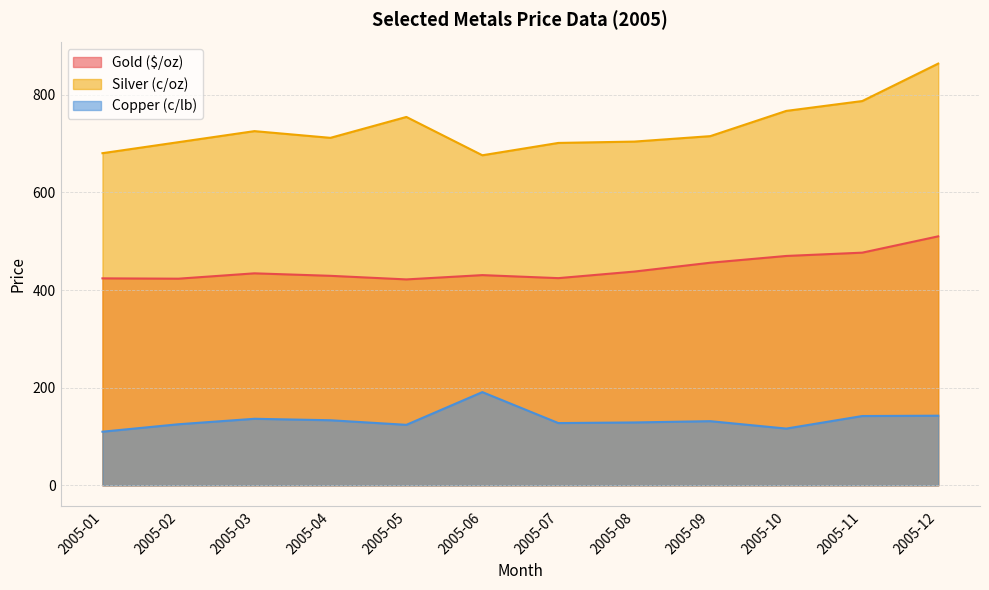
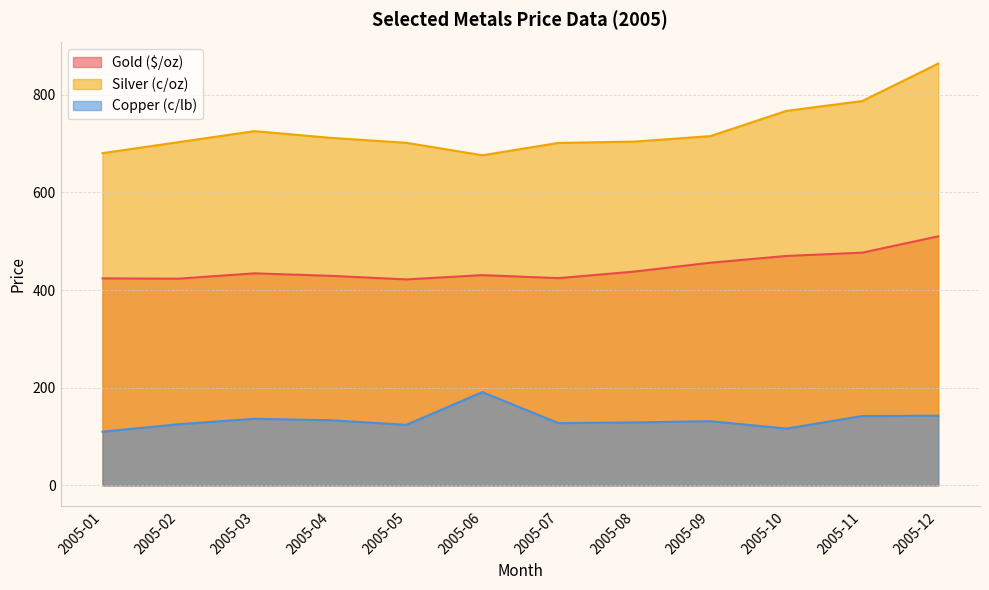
Silver (c/oz), 2005-05: 750 -> 700
